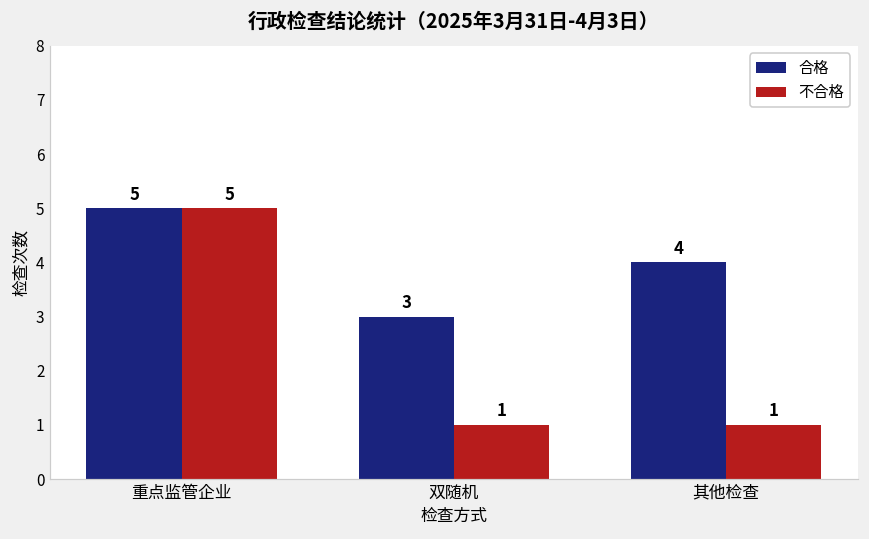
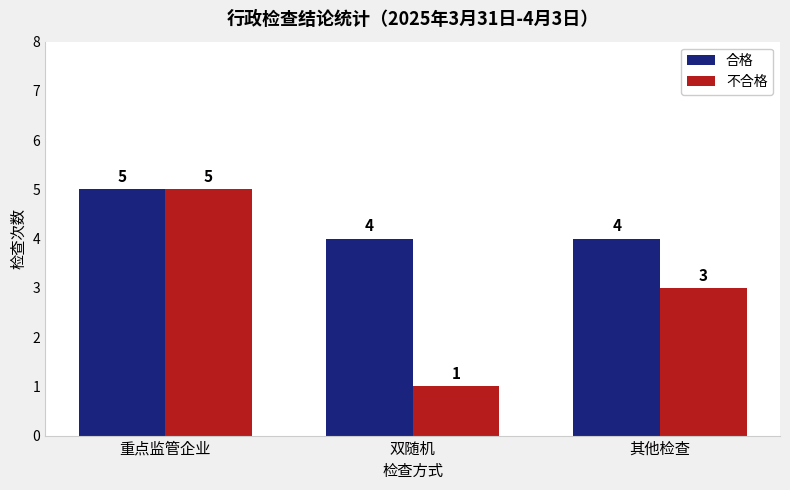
合格, 双随机: 3 -> 4
不合格, 其他检查: 1 -> 3
